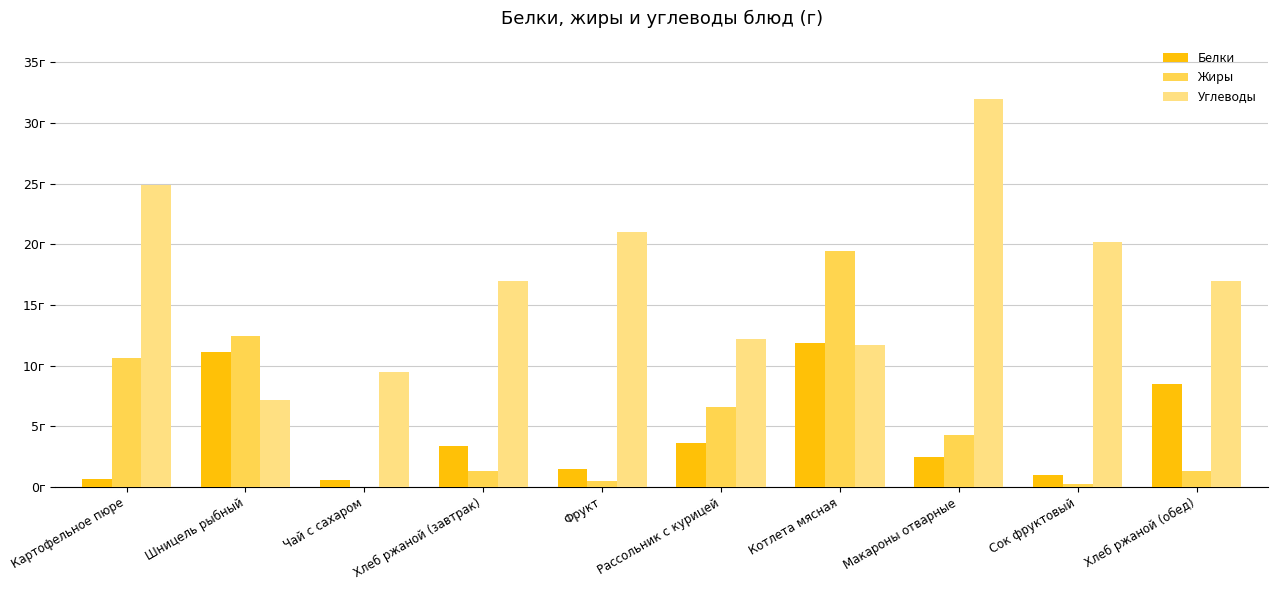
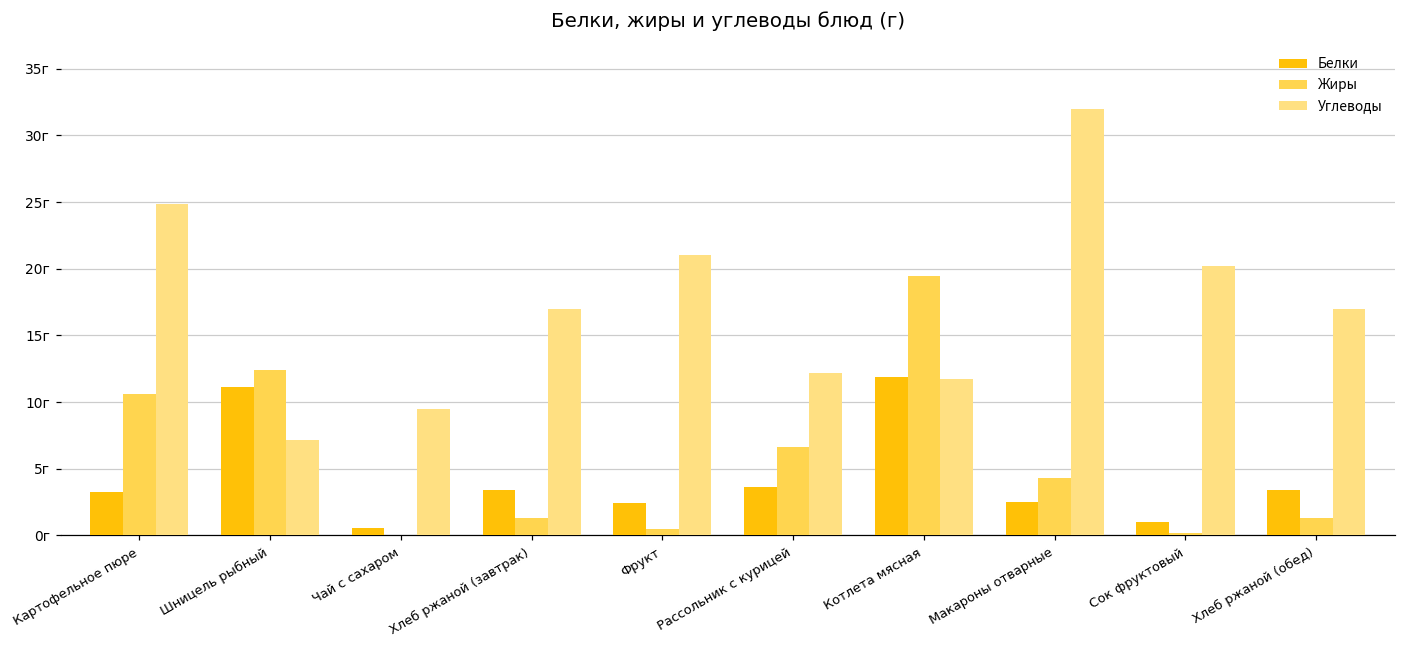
Белки, Картофельное пюре: 0.7г -> 3.3г
Белки, Фрукт: 1.5г -> 2.4г
Белки, Хлеб ржаной (обед): 8.5г -> 3.4г
